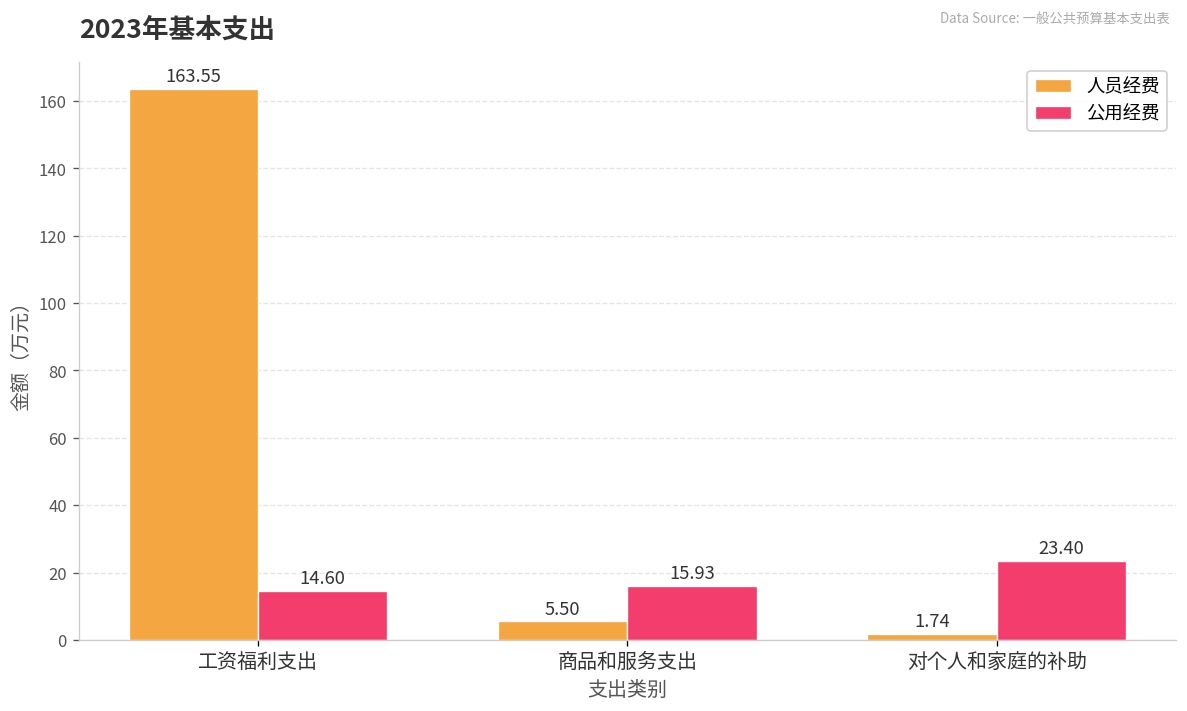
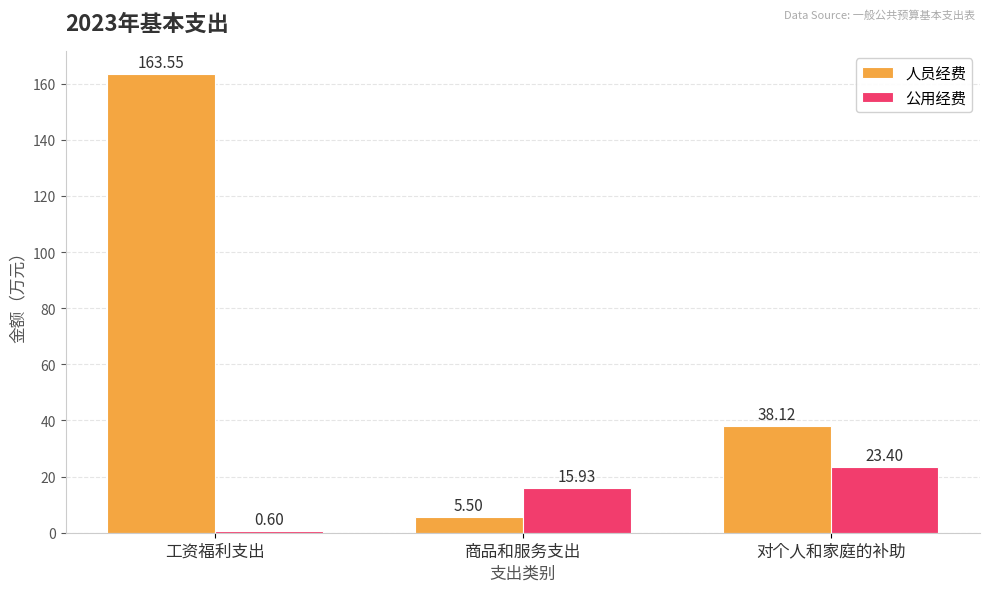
公用经费, 工资福利支出: 14.60 -> 0.60
人员经费, 对个人和家庭的补助: 1.74 -> 38.12
